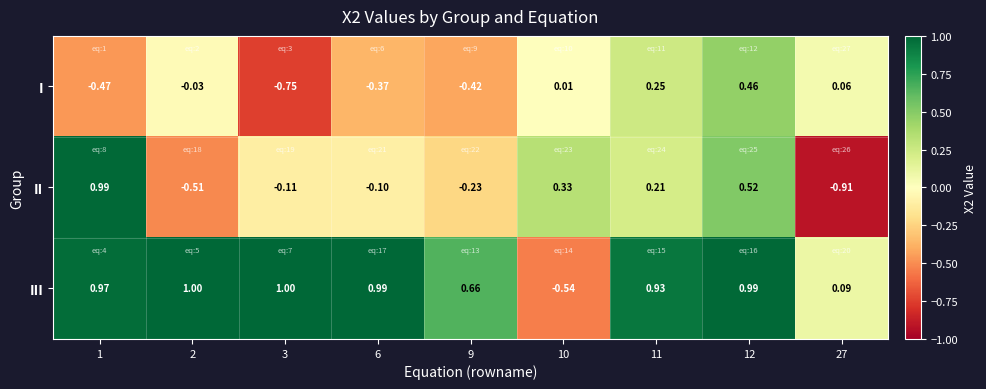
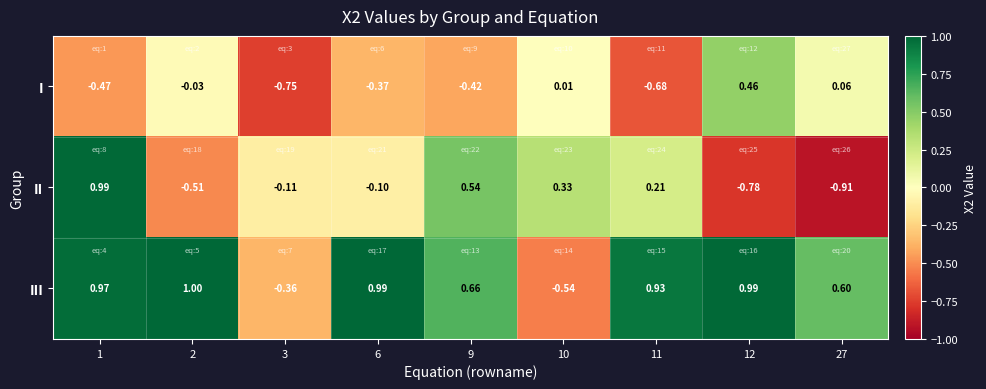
I, 11: 0.25 -> -0.68
II, 9: -0.23 -> 0.54
II, 12: 0.52 -> -0.78
III, 3: 1.00 -> -0.36
III, 27: 0.09 -> 0.60
